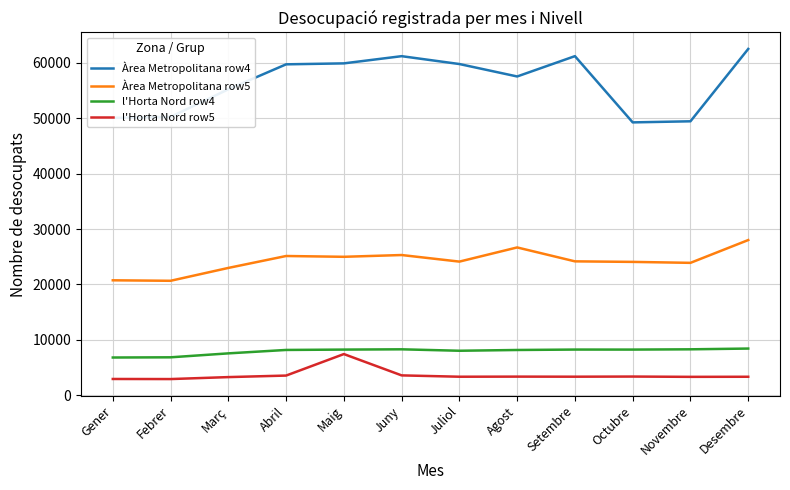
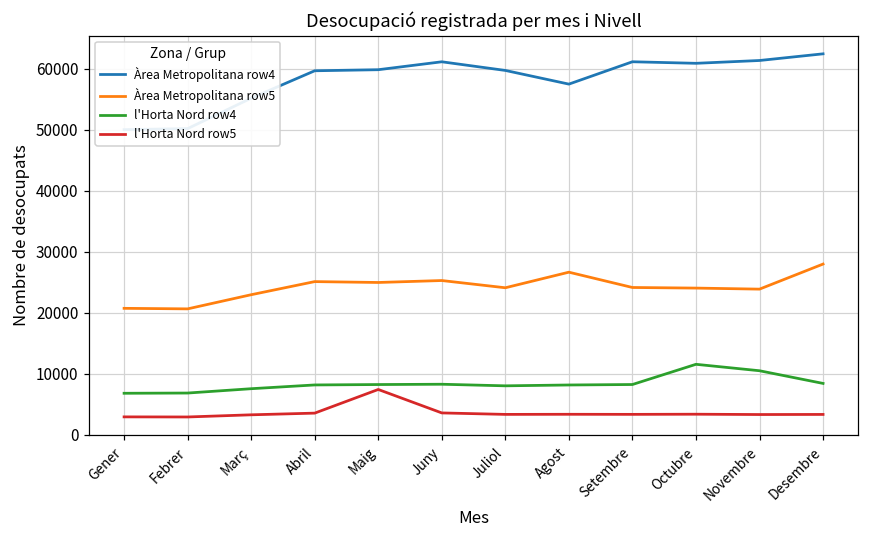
Àrea Metropolitana row4, Octubre: 49000 -> 61000
l'Horta Nord row4, Octubre: 8000 -> 12000
Àrea Metropolitana row4, Novembre: 49000 -> 61000
l'Horta Nord row4, Novembre: 8000 -> 11000
